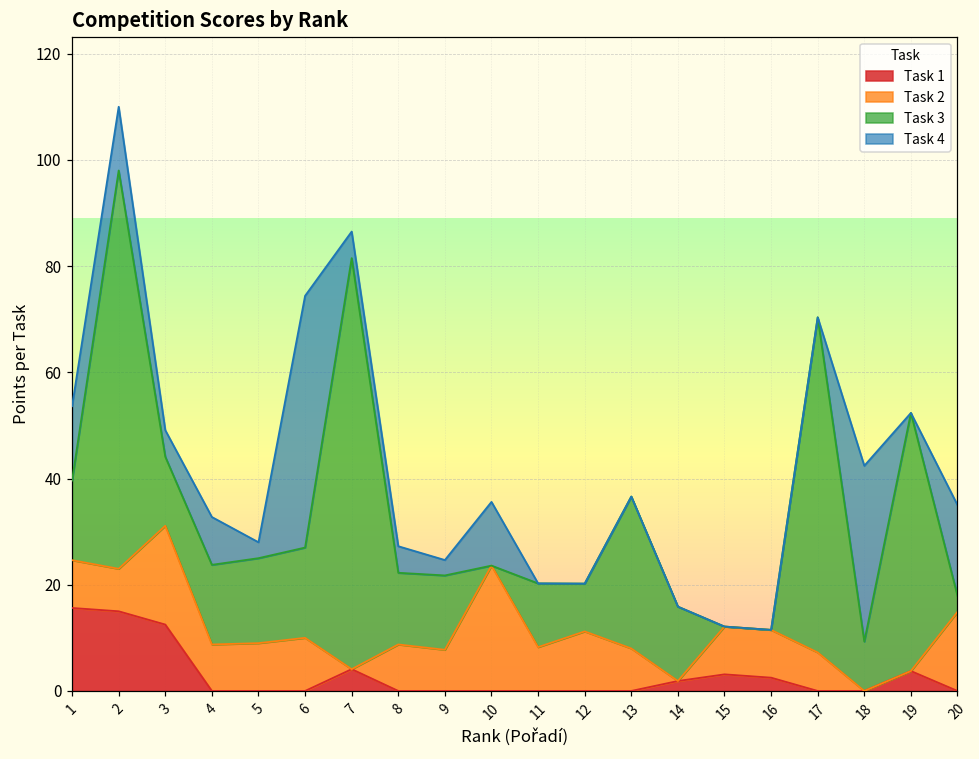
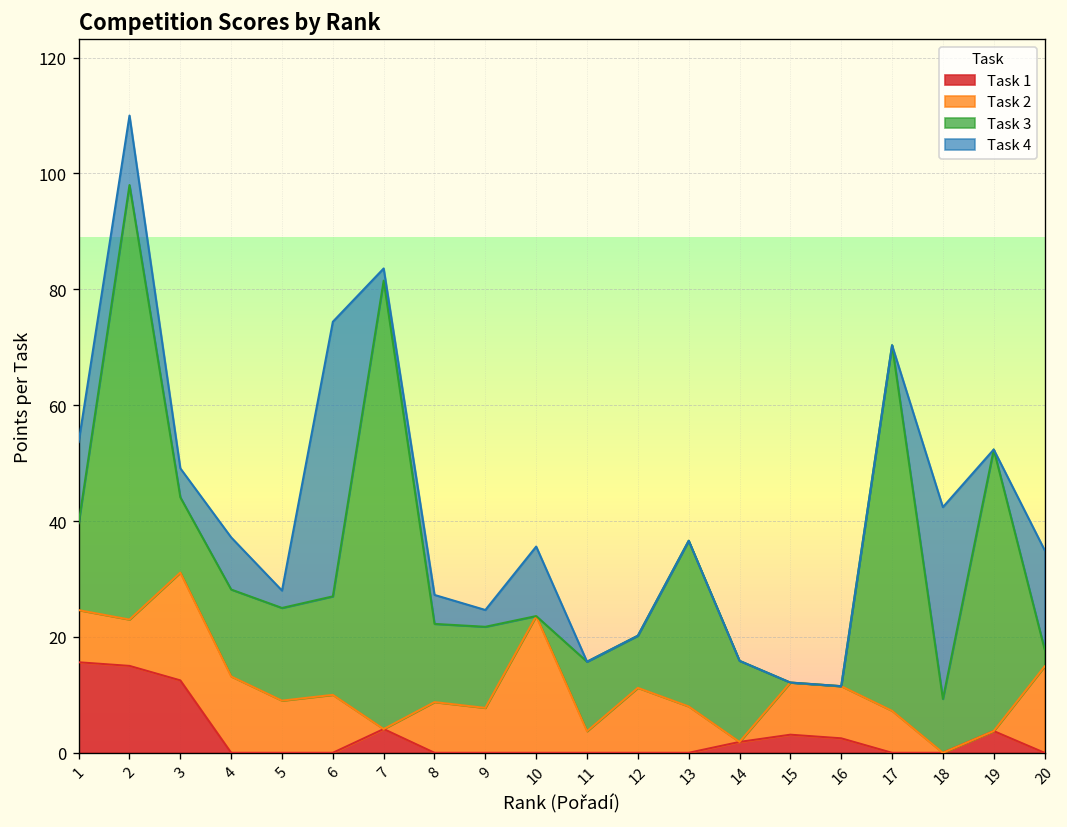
Task 2, 4: 9 -> 13
Task 4, 7: 5 -> 2
Task 2, 11: 8 -> 4
